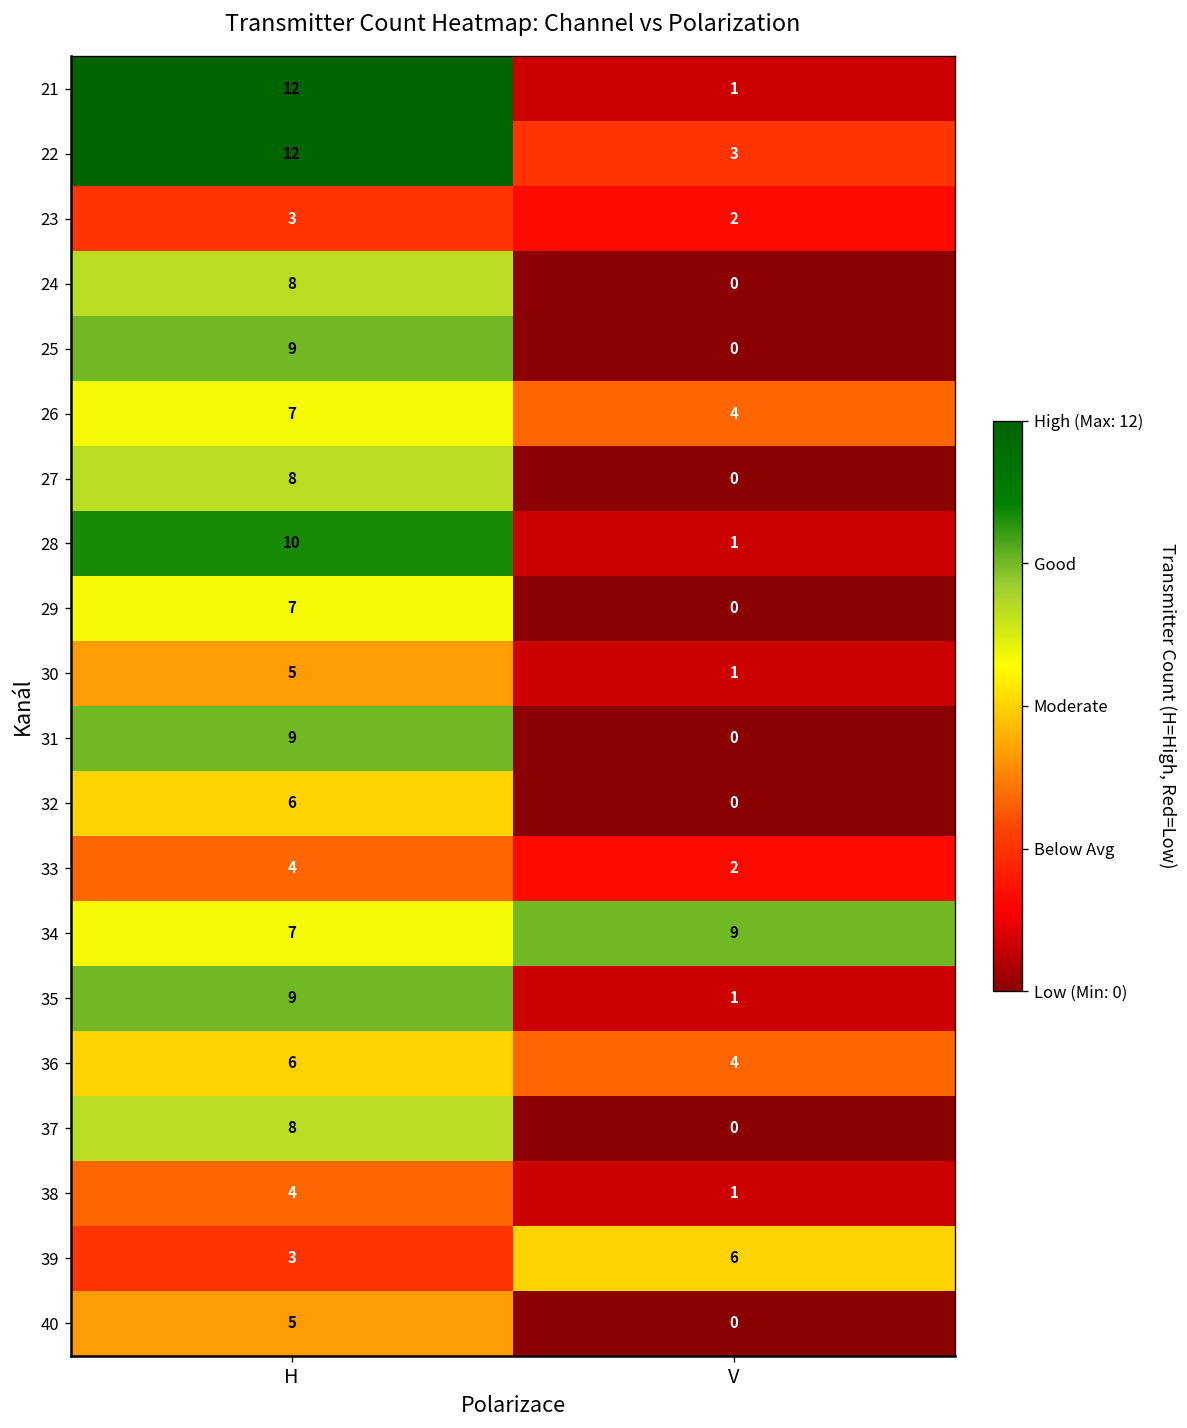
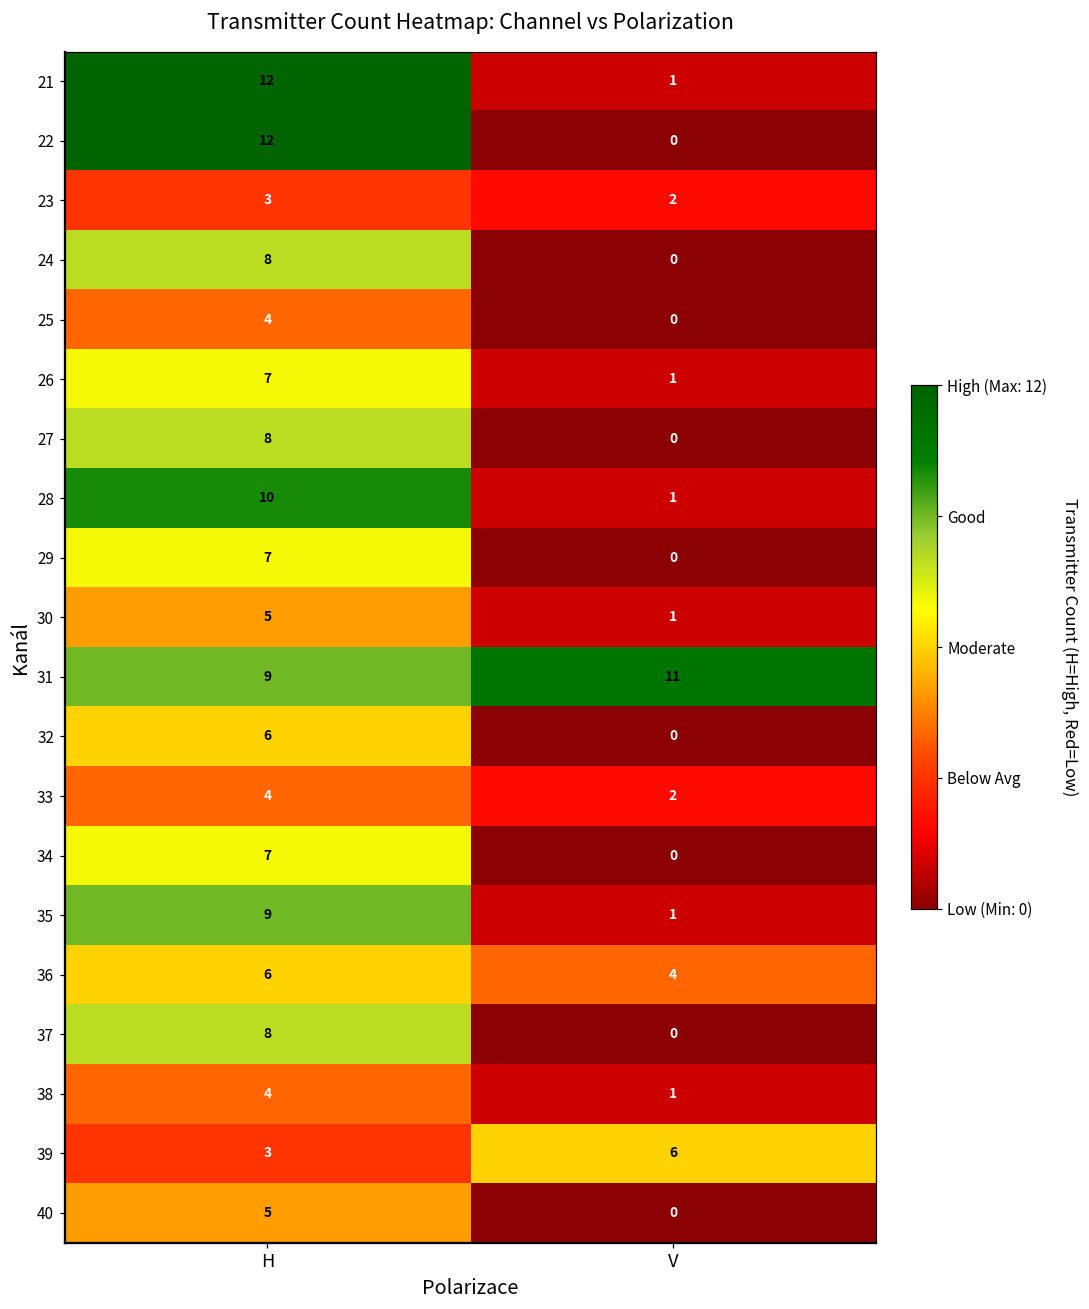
22, V: 3 -> 0
25, H: 9 -> 4
26, V: 4 -> 1
31, V: 0 -> 11
34, V: 9 -> 0
